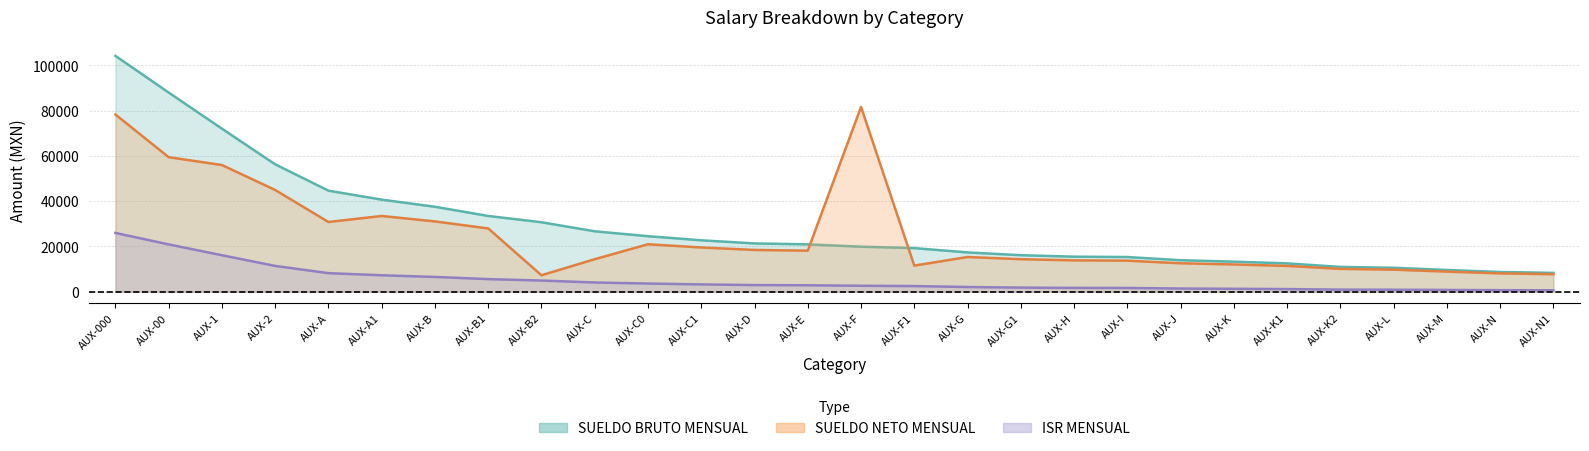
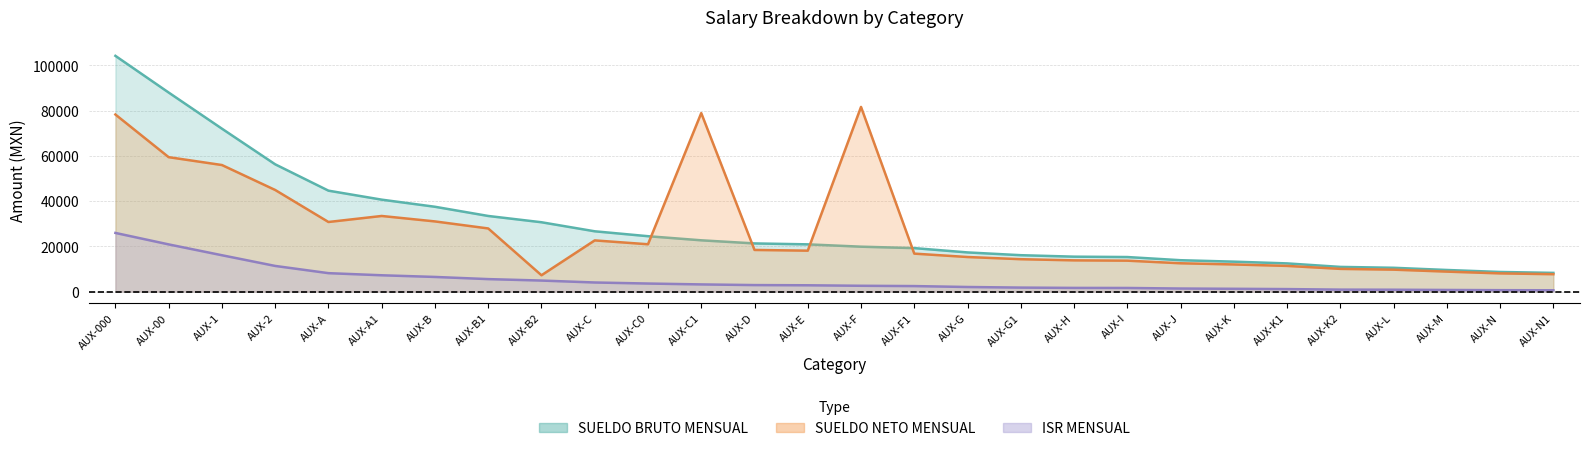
SUELDO NETO MENSUAL, AUX-C: 14000 -> 23000
SUELDO NETO MENSUAL, AUX-C1: 19000 -> 79000
SUELDO NETO MENSUAL, AUX-F1: 11000 -> 17000
